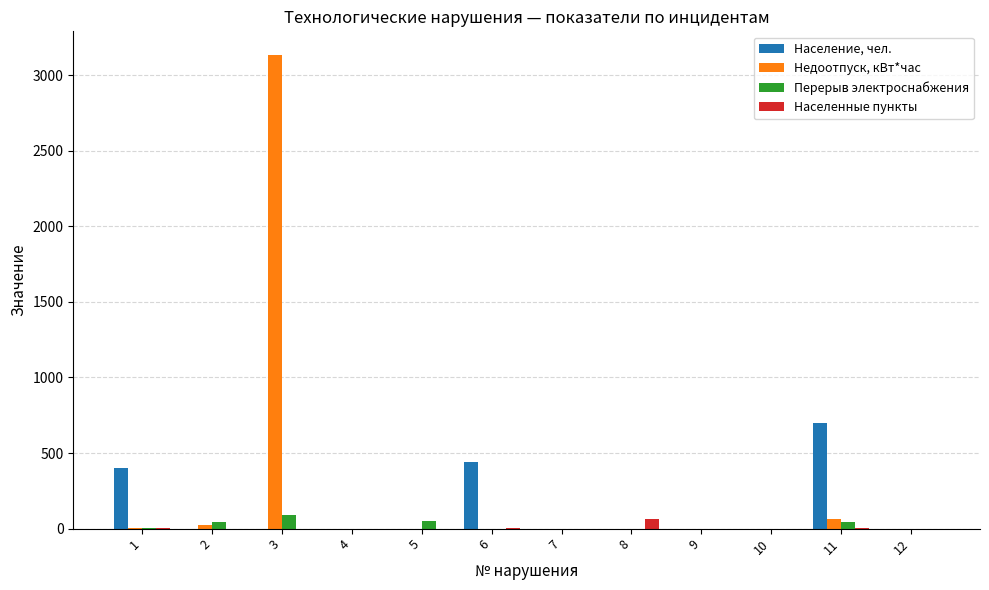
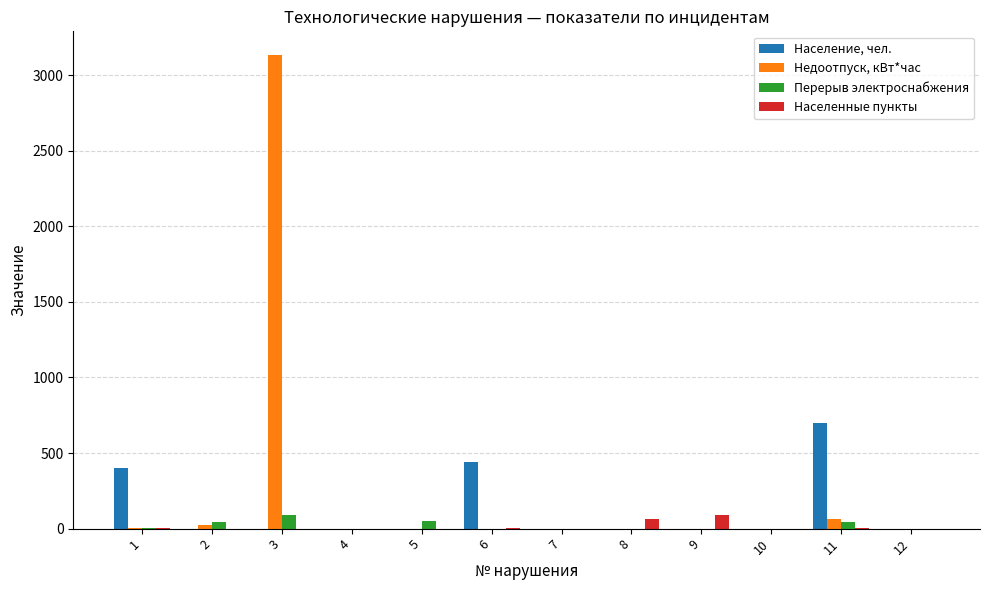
Населенные пункты, 9: 0 -> 90
